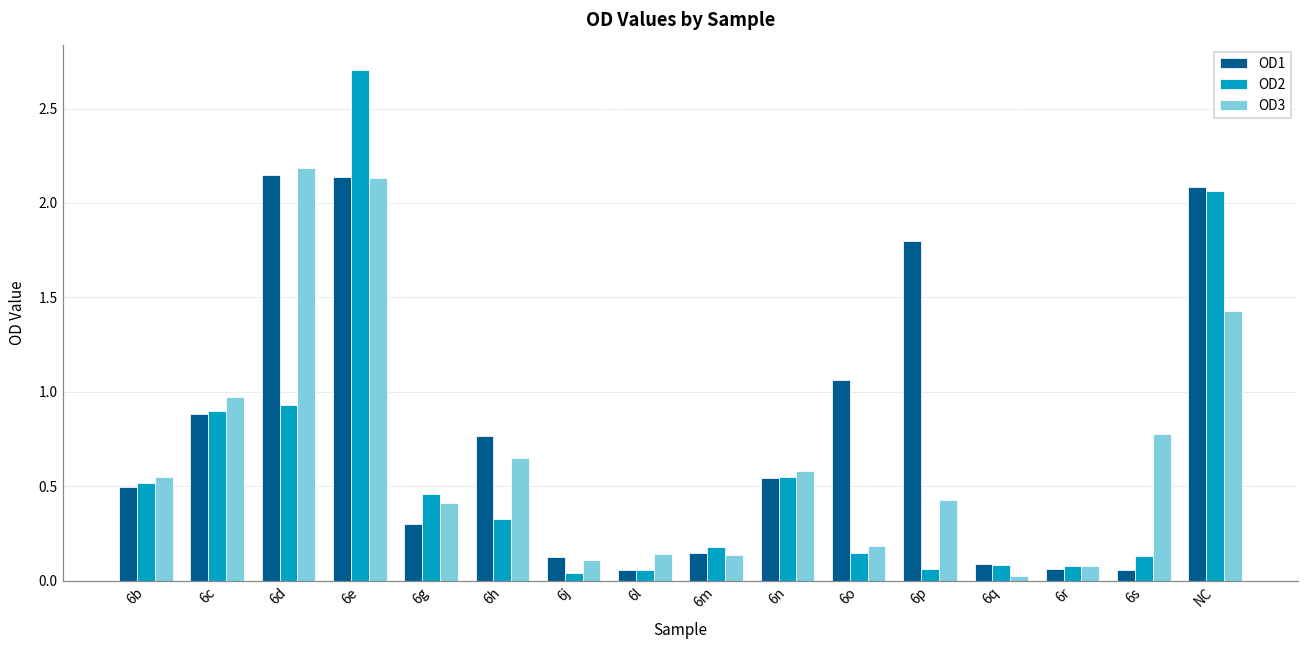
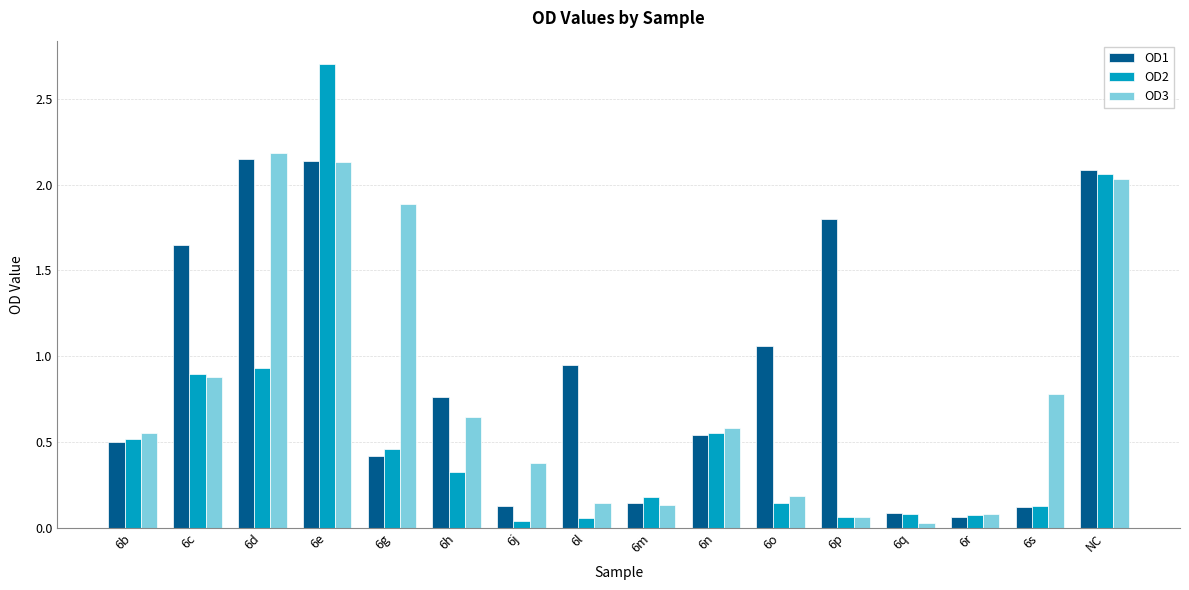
OD1, 6c: 0.88 -> 1.65
OD3, 6c: 0.97 -> 0.88
OD1, 6g: 0.30 -> 0.42
OD3, 6g: 0.41 -> 1.89
OD3, 6j: 0.11 -> 0.38
OD1, 6l: 0.06 -> 0.95
OD3, 6p: 0.43 -> 0.06
OD1, 6s: 0.06 -> 0.12
OD3, NC: 1.43 -> 2.03
